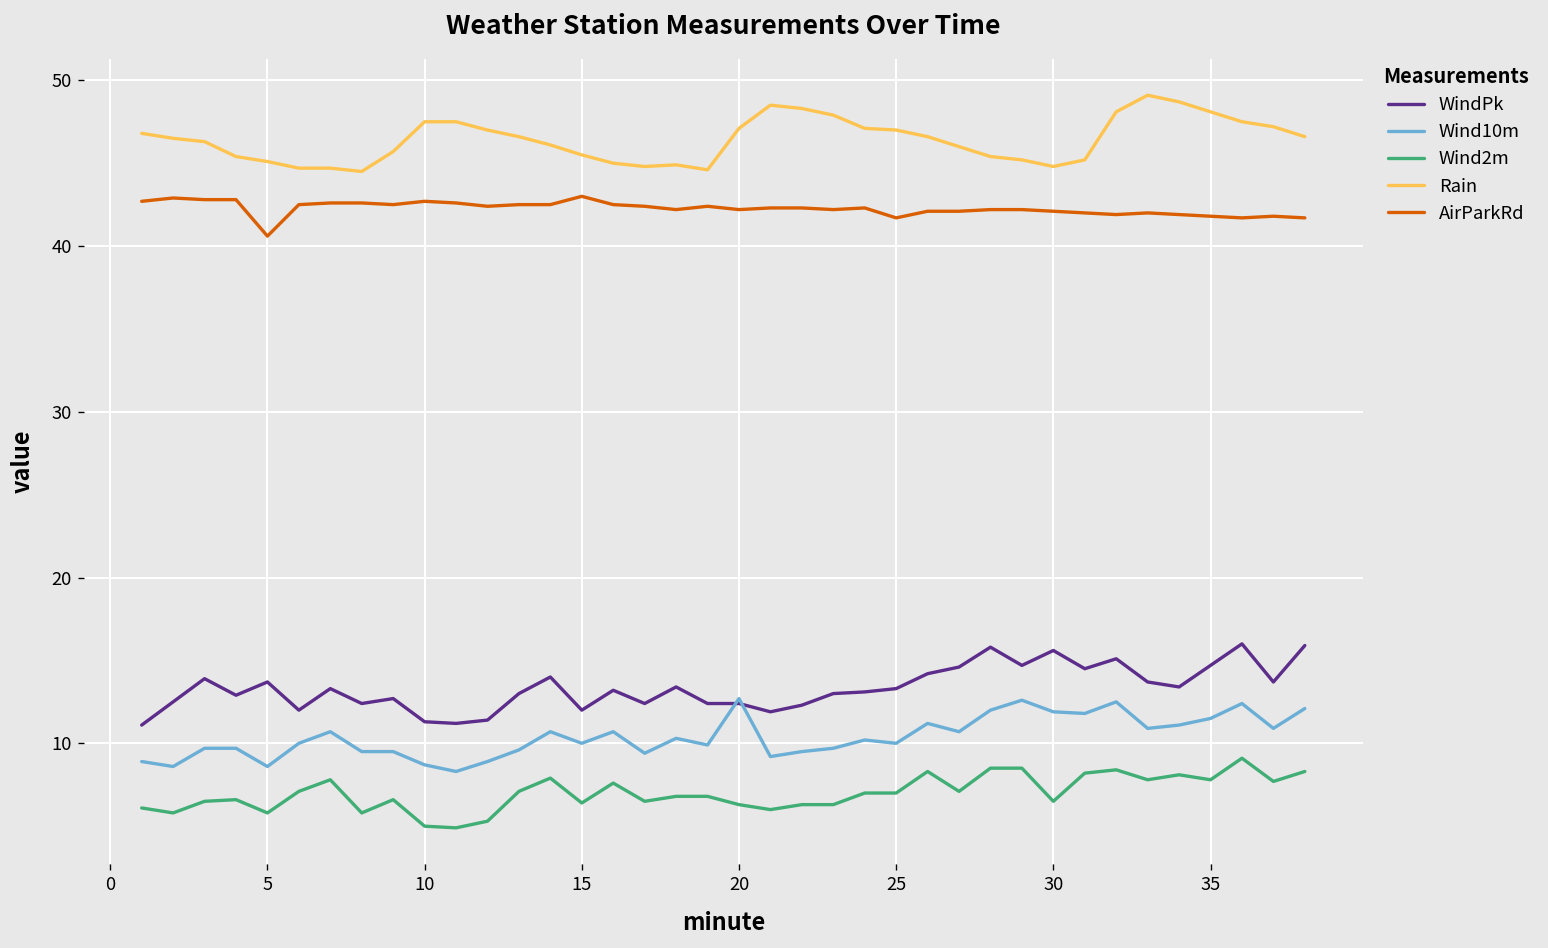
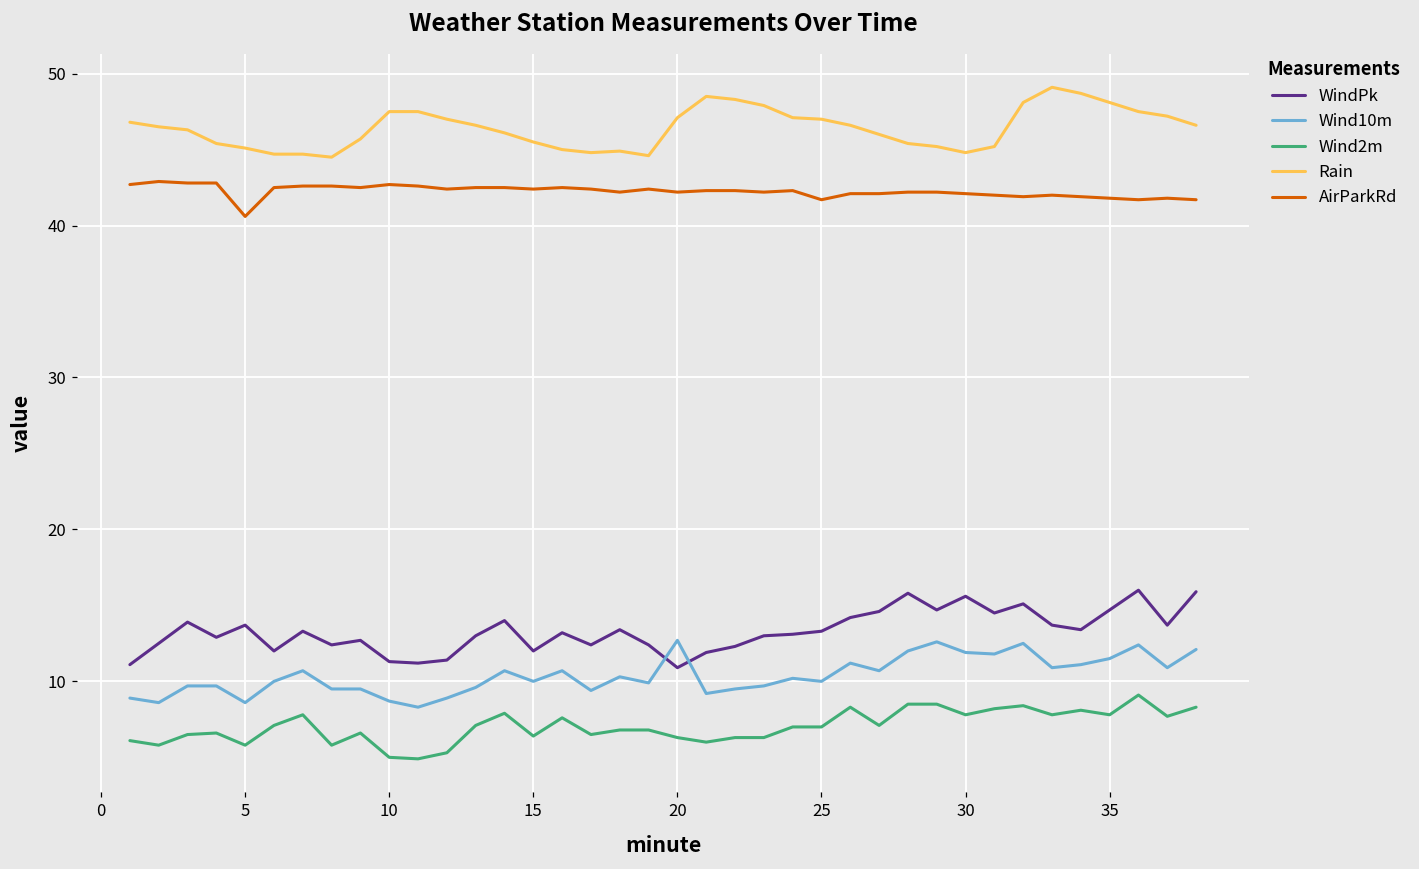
AirParkRd, 15: 43.0 -> 42.4
WindPk, 20: 12.4 -> 10.9
Wind2m, 30: 6.5 -> 7.8
